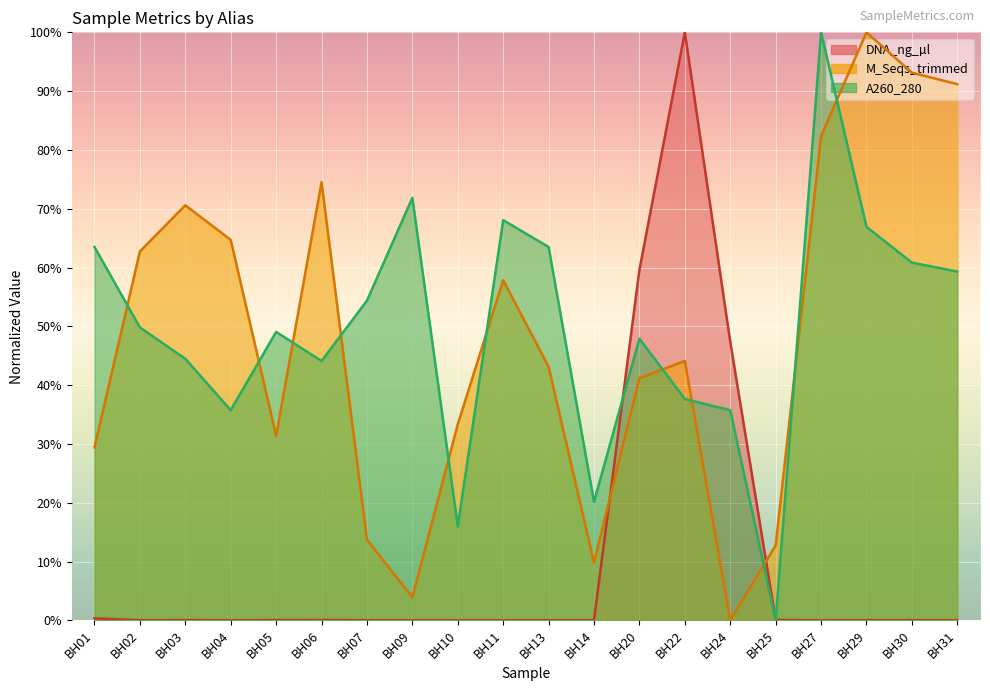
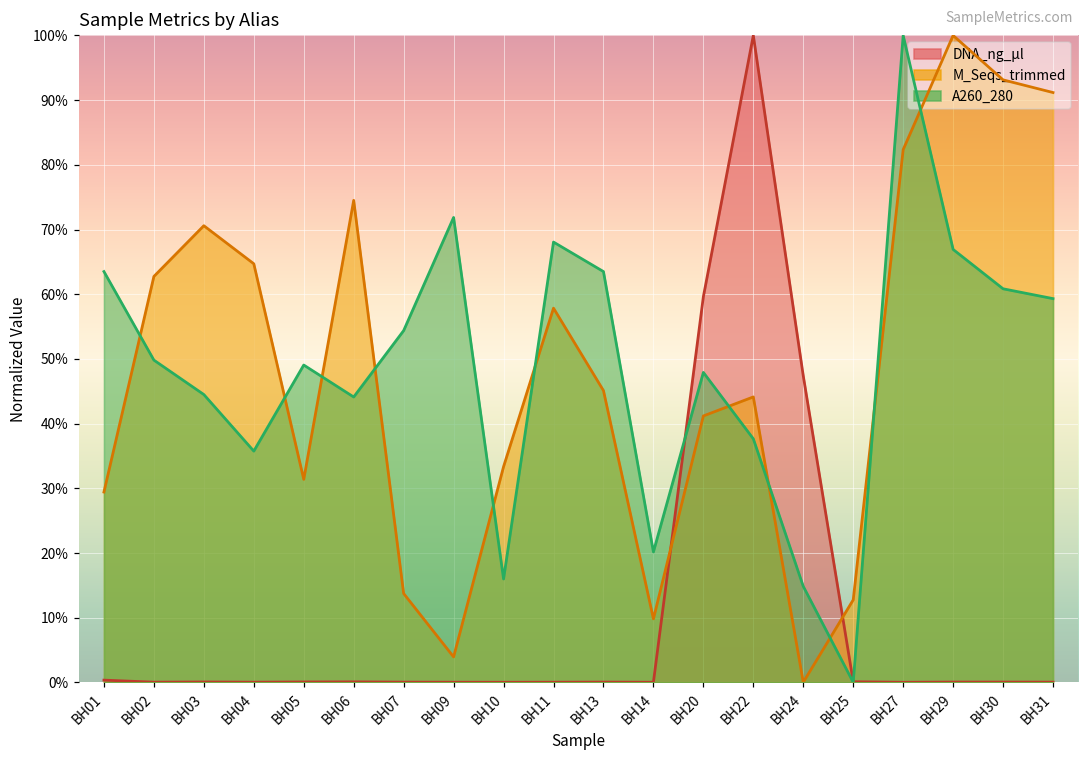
M_Seqs_trimmed, BH13: 43% -> 45%
A260_280, BH24: 36% -> 15%
